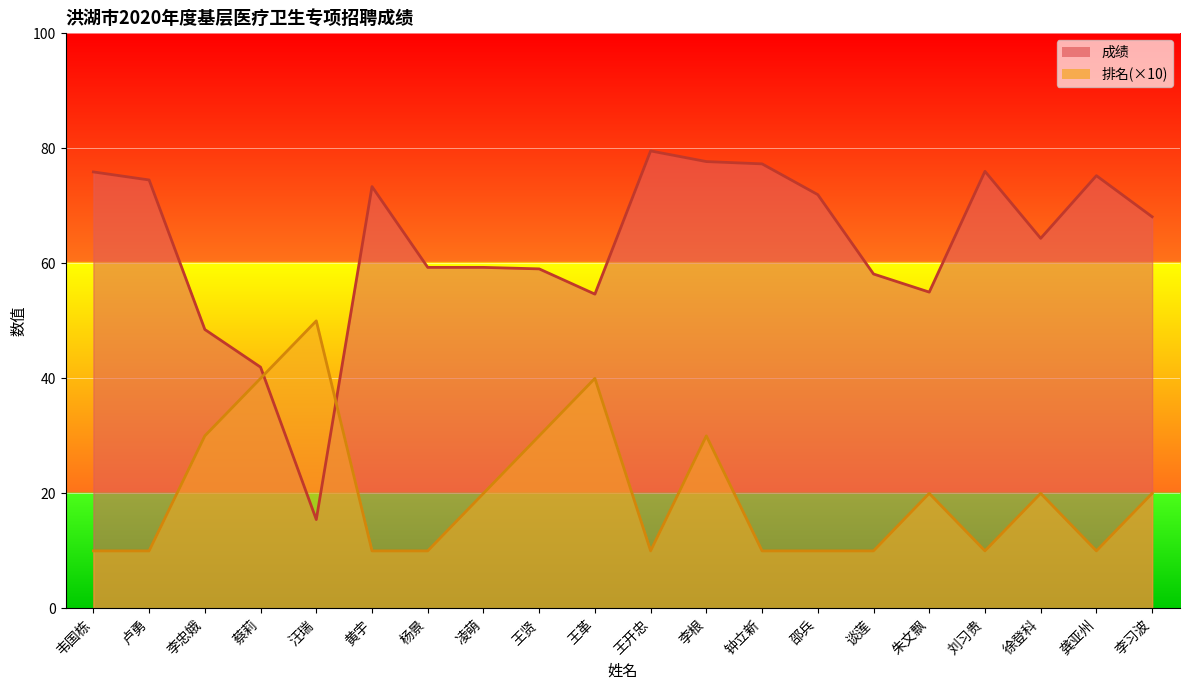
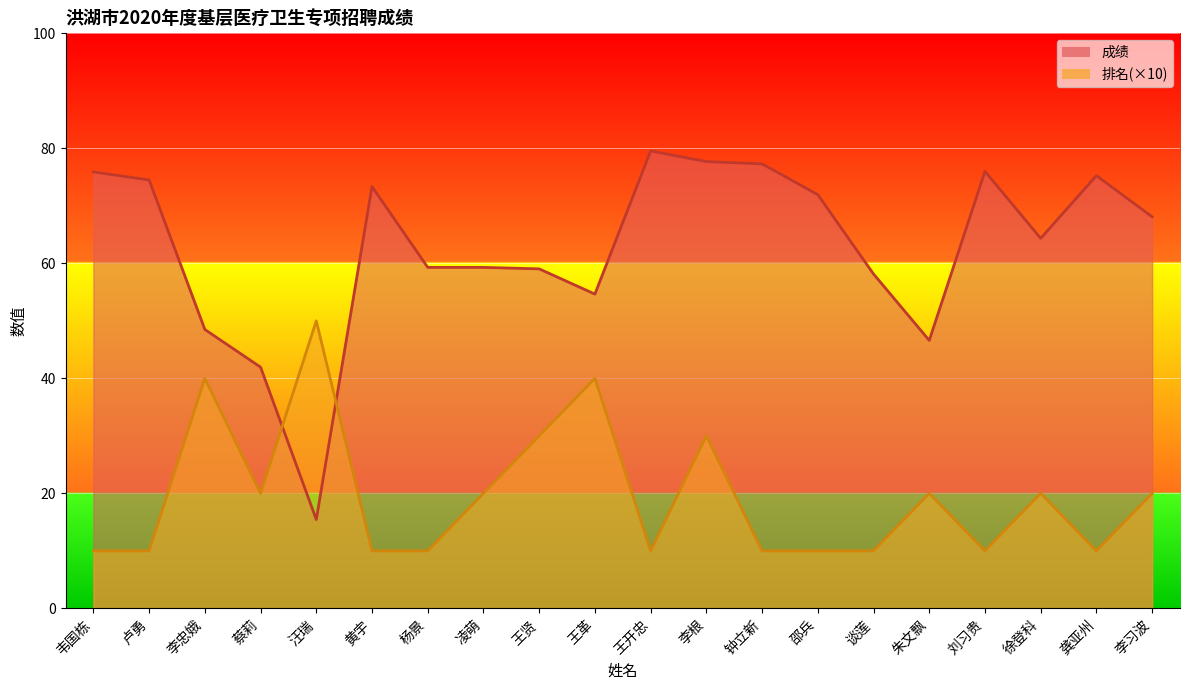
排名(×10), 李忠娥: 30 -> 40
排名(×10), 蔡莉: 40 -> 20
成绩, 朱文飘: 55 -> 47
